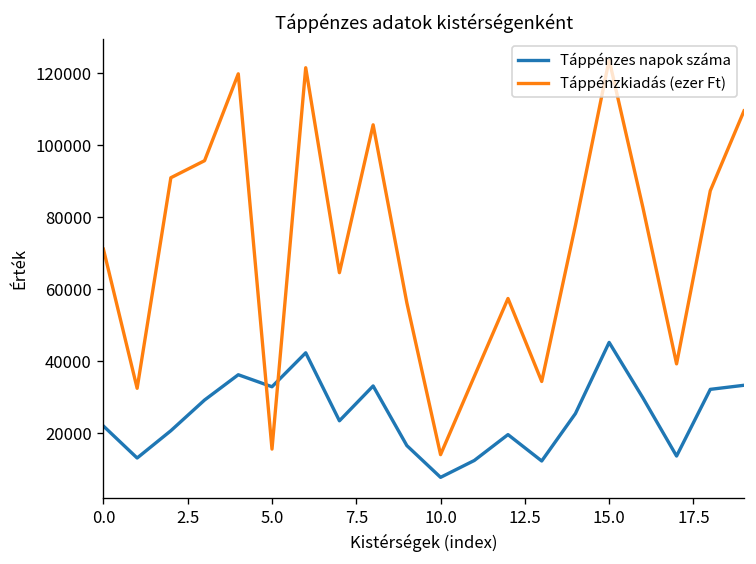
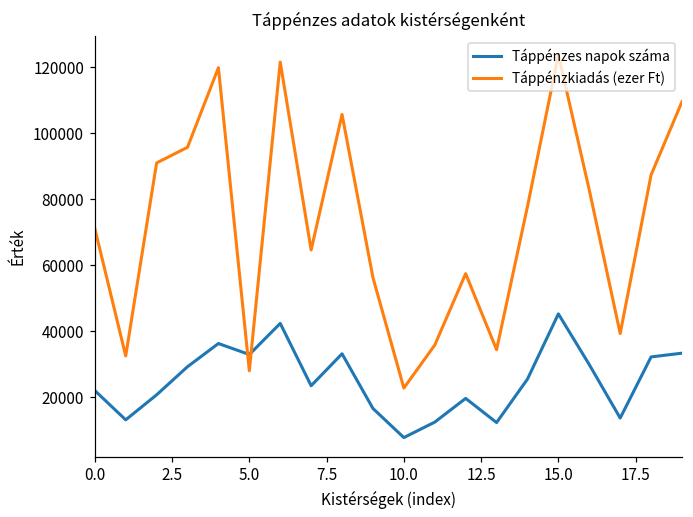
Táppénzkiadás (ezer Ft), 5.0: 16000 -> 28000
Táppénzkiadás (ezer Ft), 10.0: 14000 -> 23000
